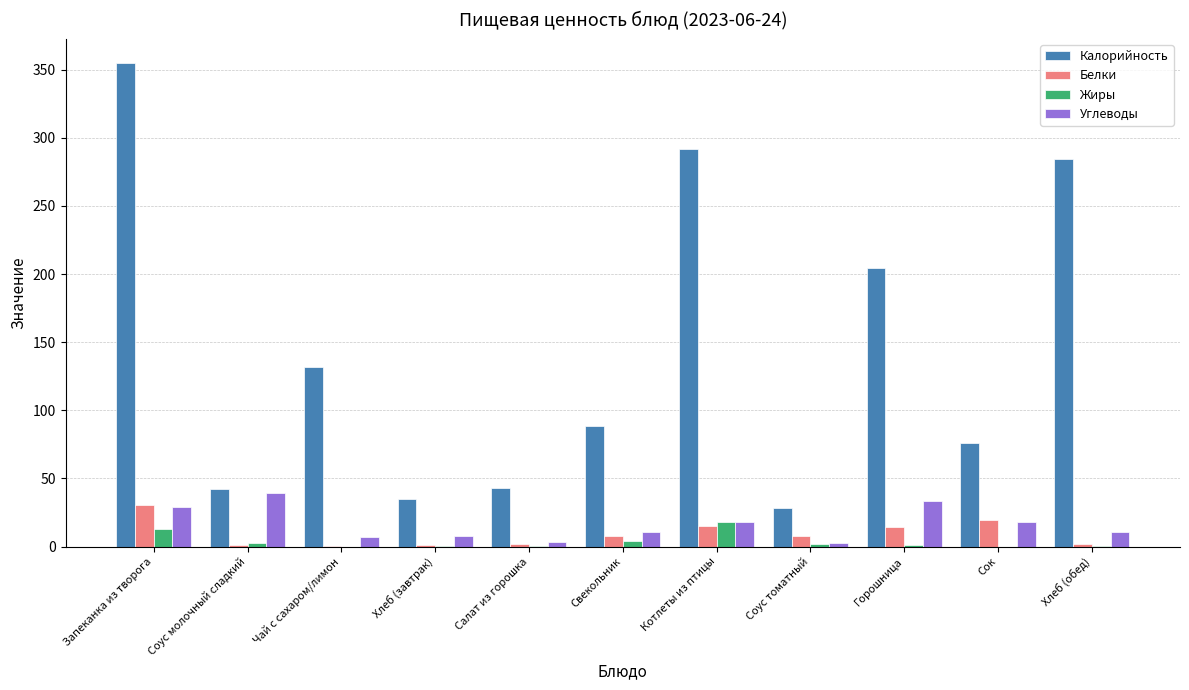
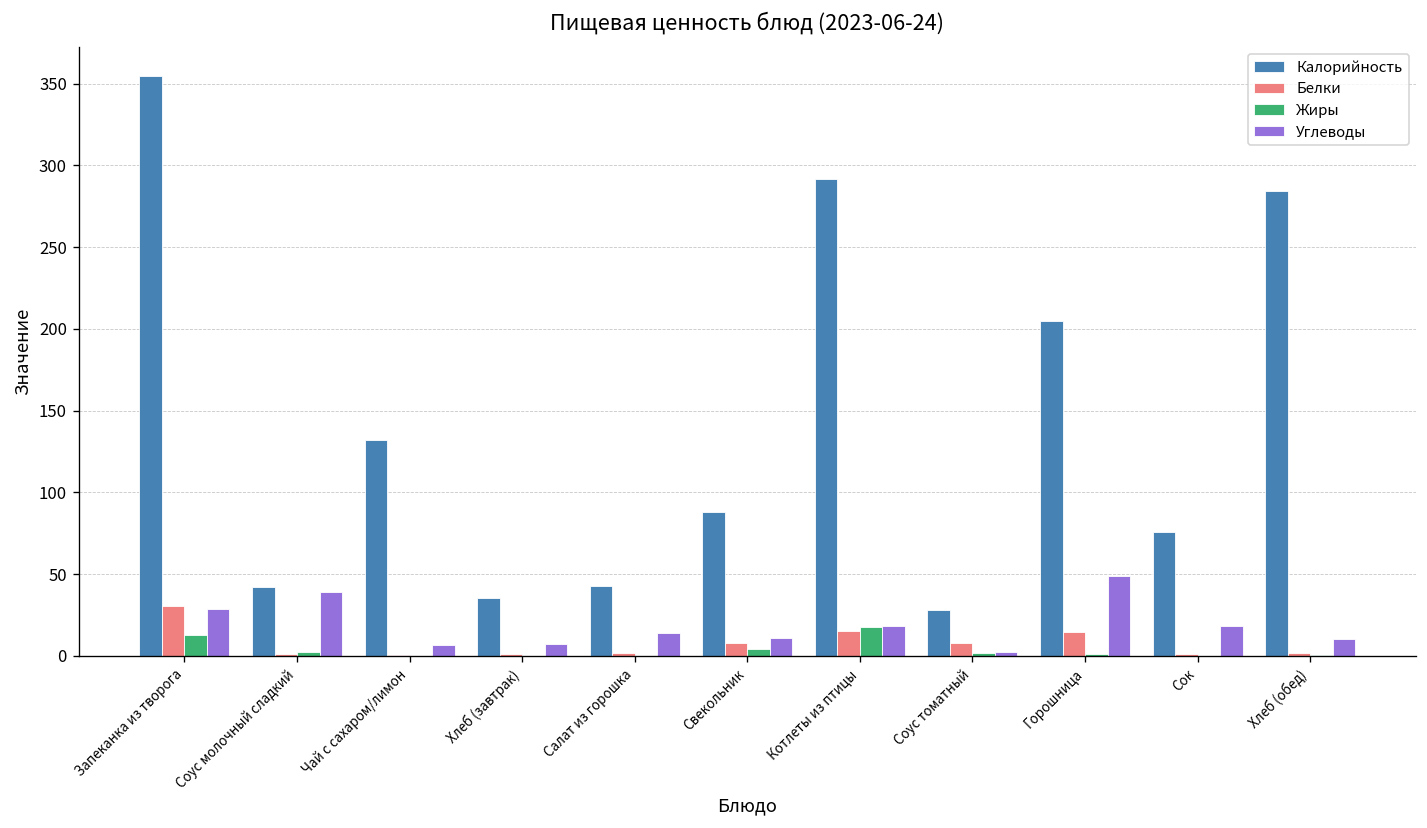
Углеводы, Салат из горошка: 4 -> 14
Углеводы, Горошница: 34 -> 49
Белки, Сок: 20 -> 1
